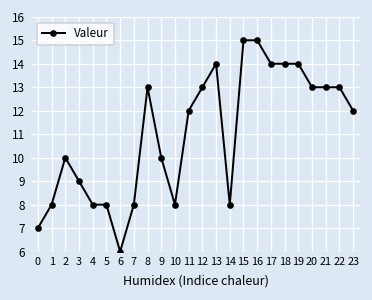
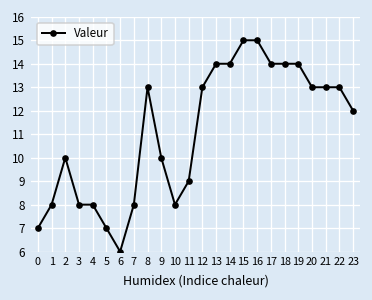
3: 9 -> 8
5: 8 -> 7
11: 12 -> 9
14: 8 -> 14
